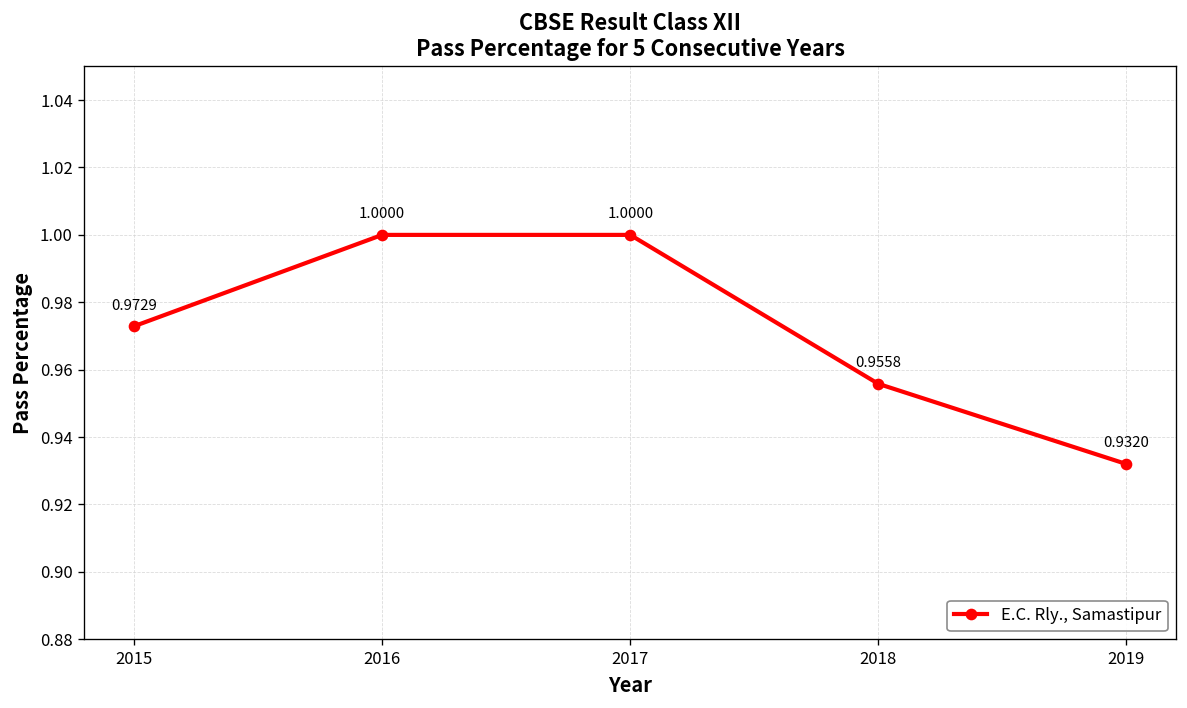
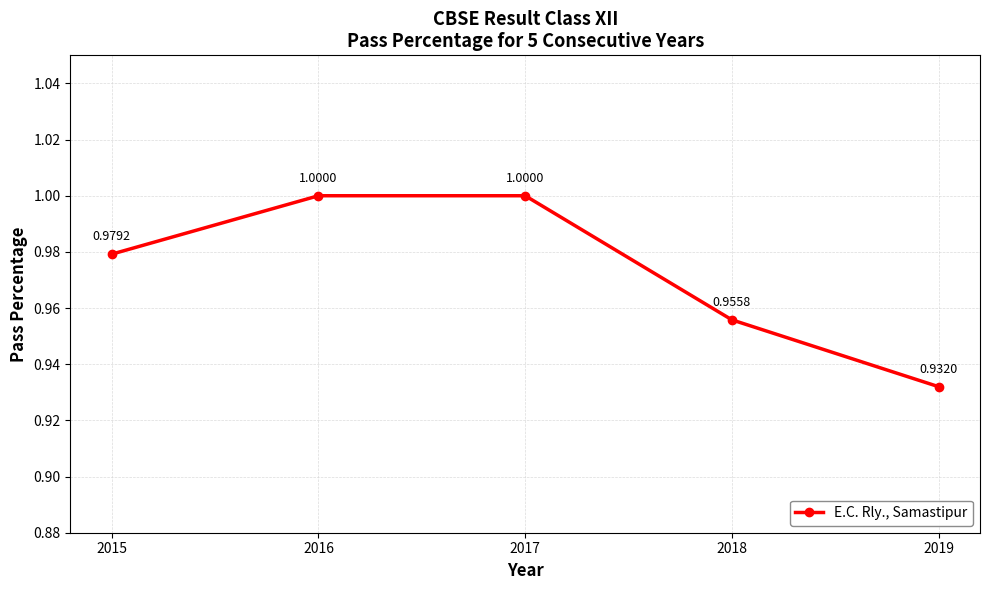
2015: 0.9729 -> 0.9792
